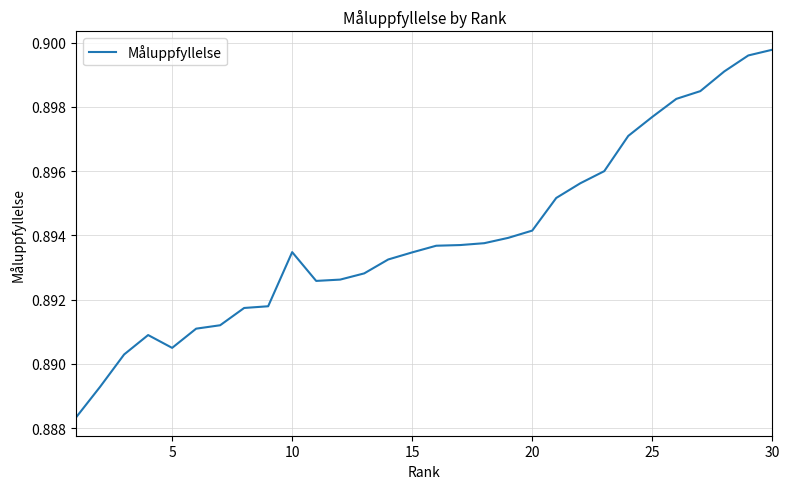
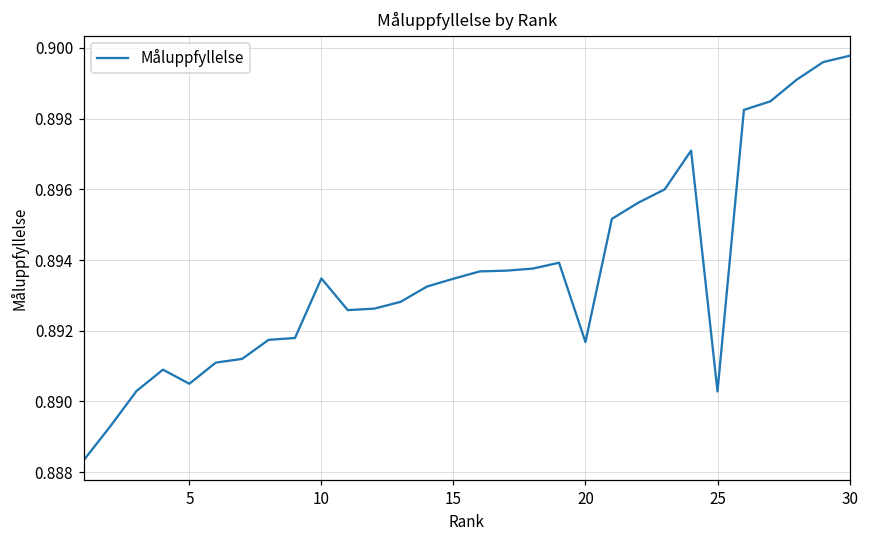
20: 0.8942 -> 0.8917
25: 0.8977 -> 0.8903
